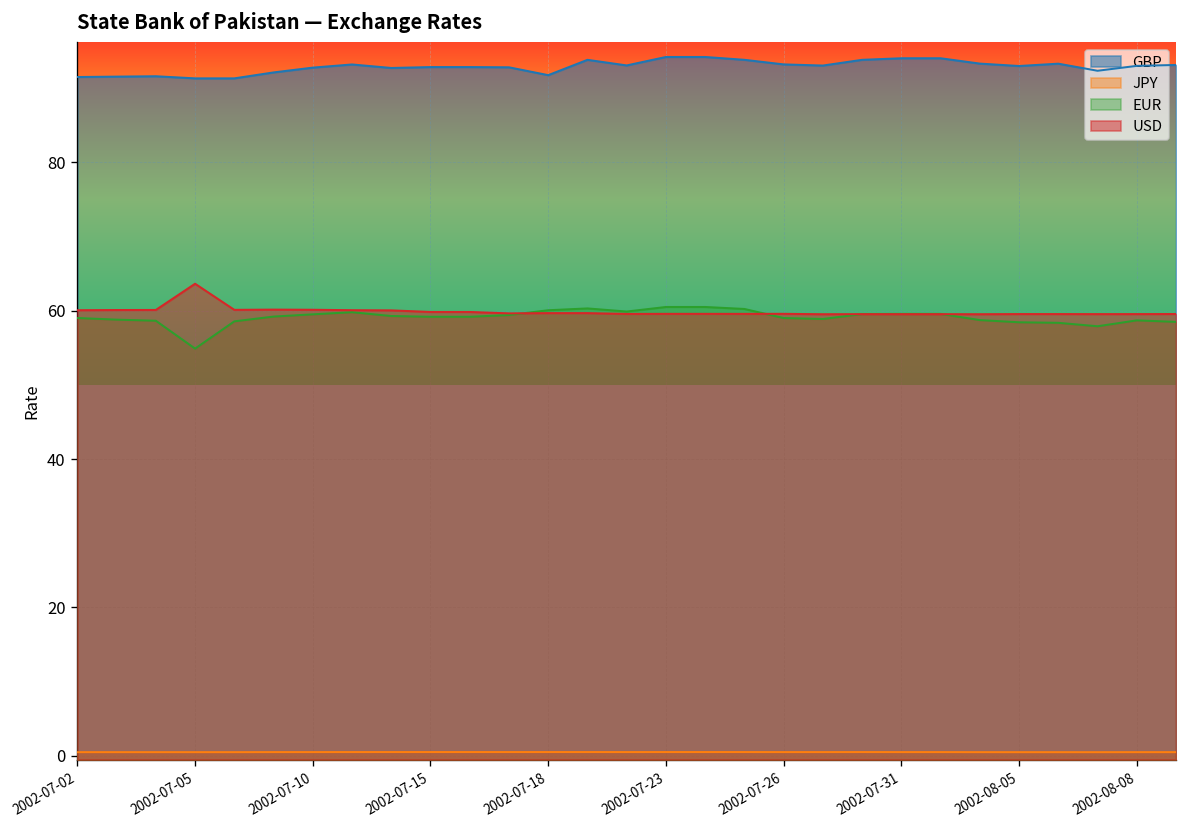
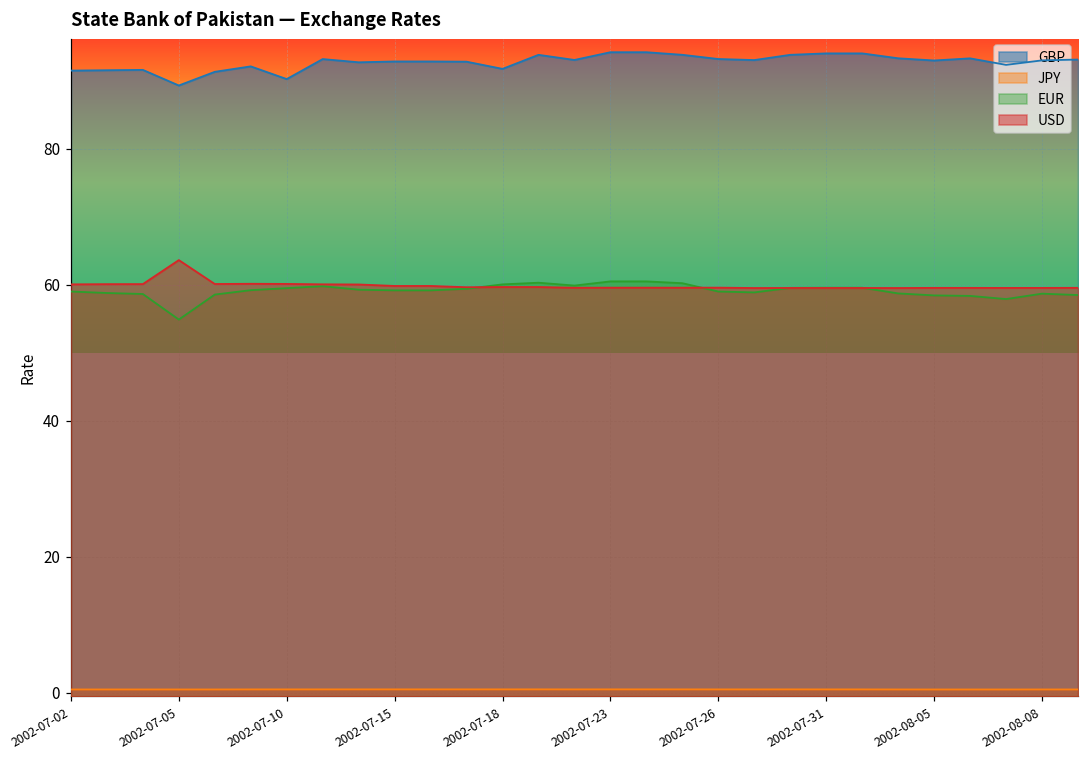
GBP, 2002-07-05: 91 -> 89
GBP, 2002-07-10: 93 -> 90
